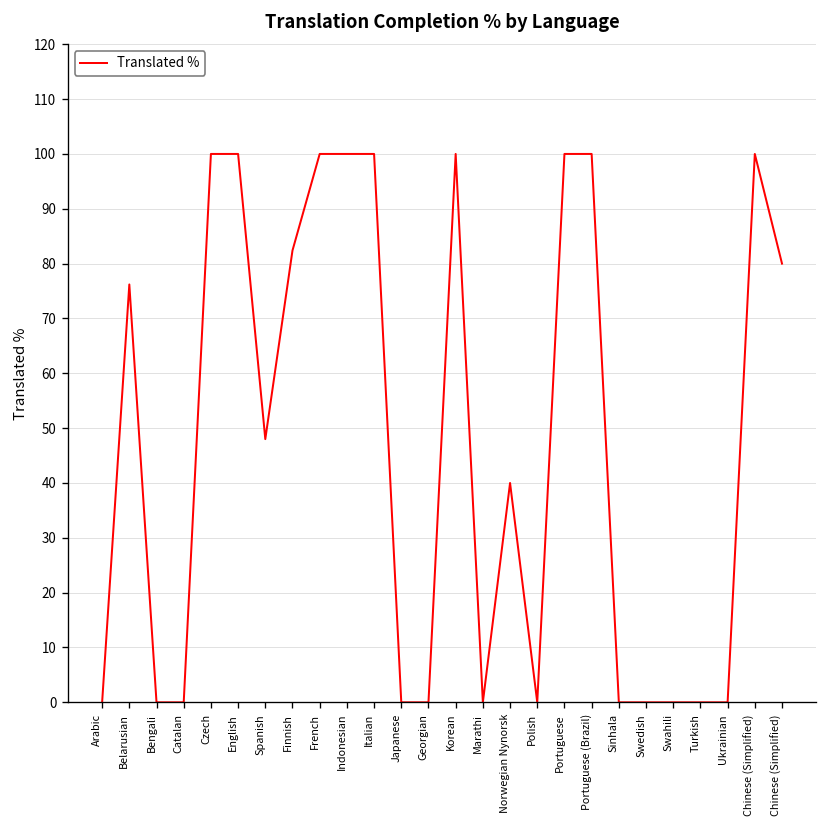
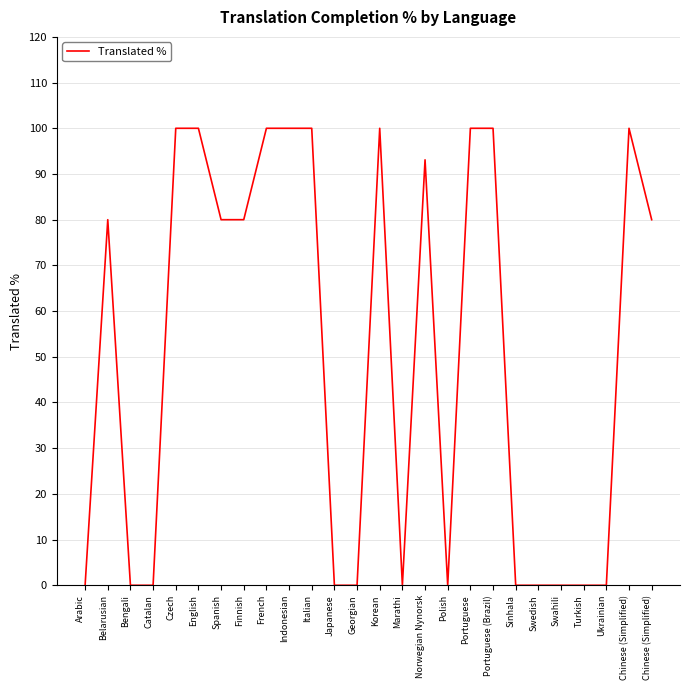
Belarusian: 76 -> 80
Spanish: 48 -> 80
Finnish: 82 -> 80
Norwegian Nynorsk: 40 -> 93
